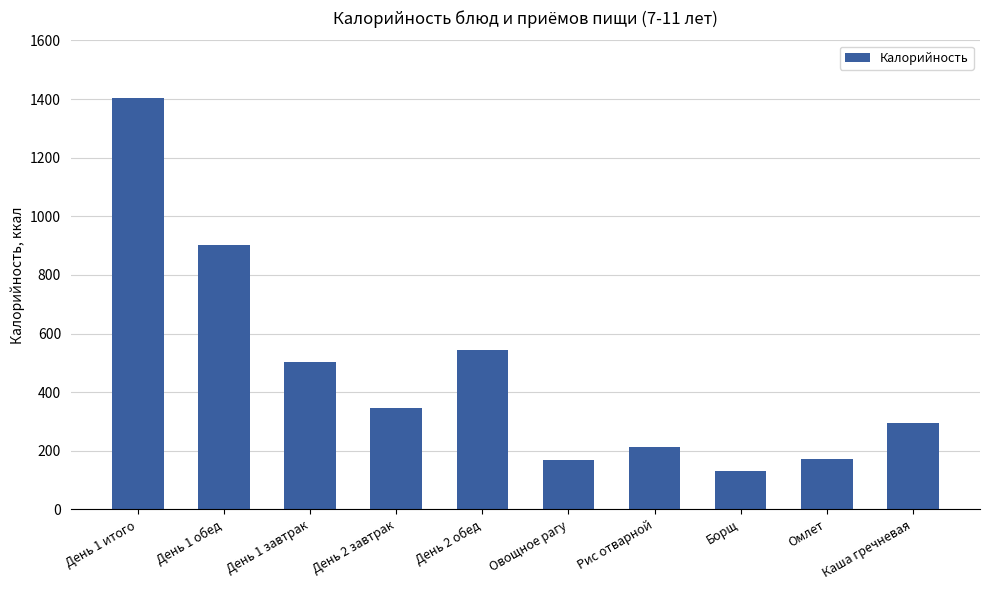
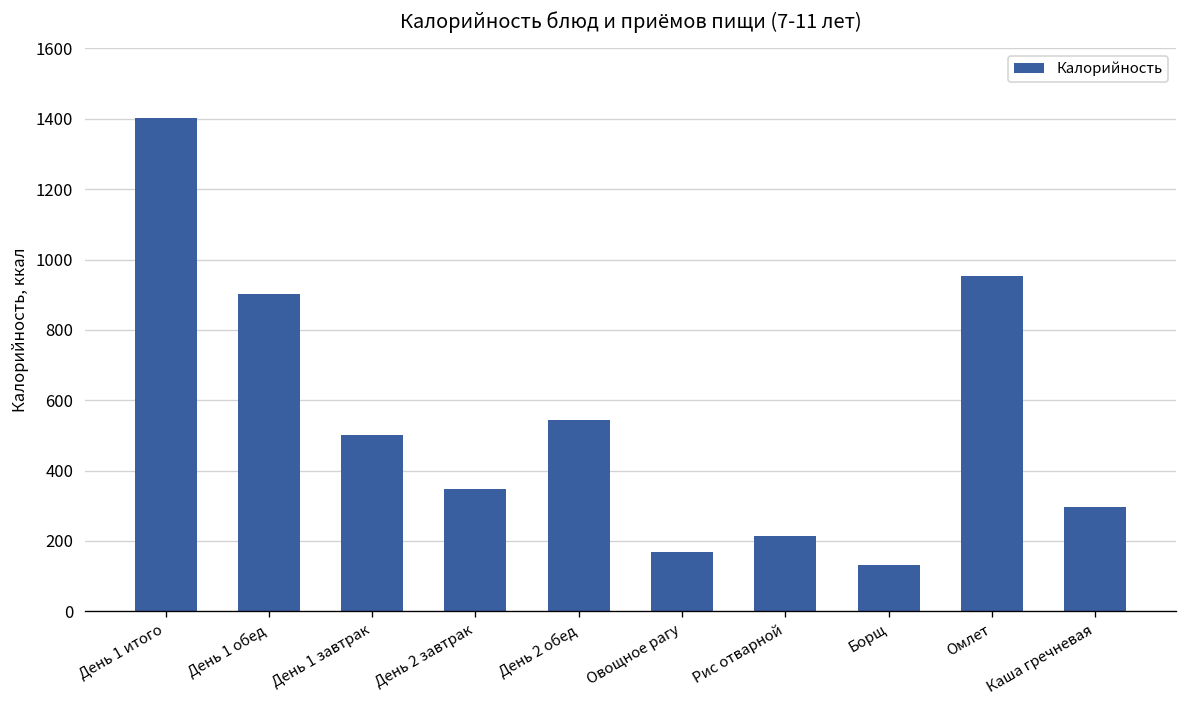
Омлет: 170 -> 950
